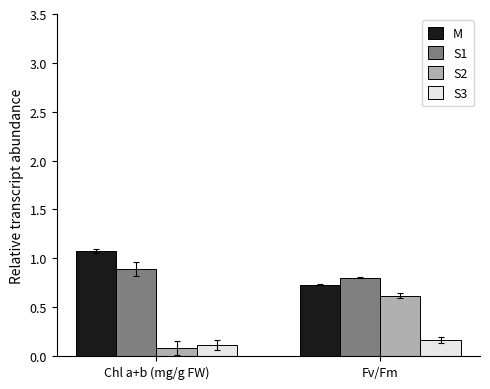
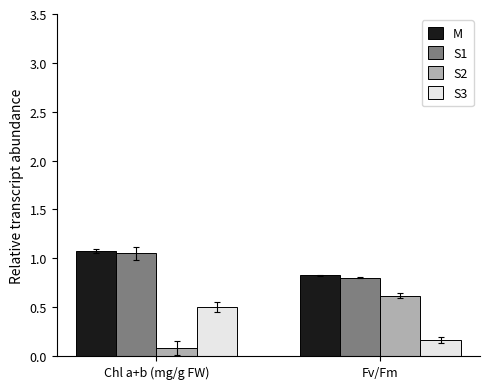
S1, Chl a+b (mg/g FW): 0.9 -> 1.1
S3, Chl a+b (mg/g FW): 0.1 -> 0.5
M, Fv/Fm: 0.7 -> 0.8
